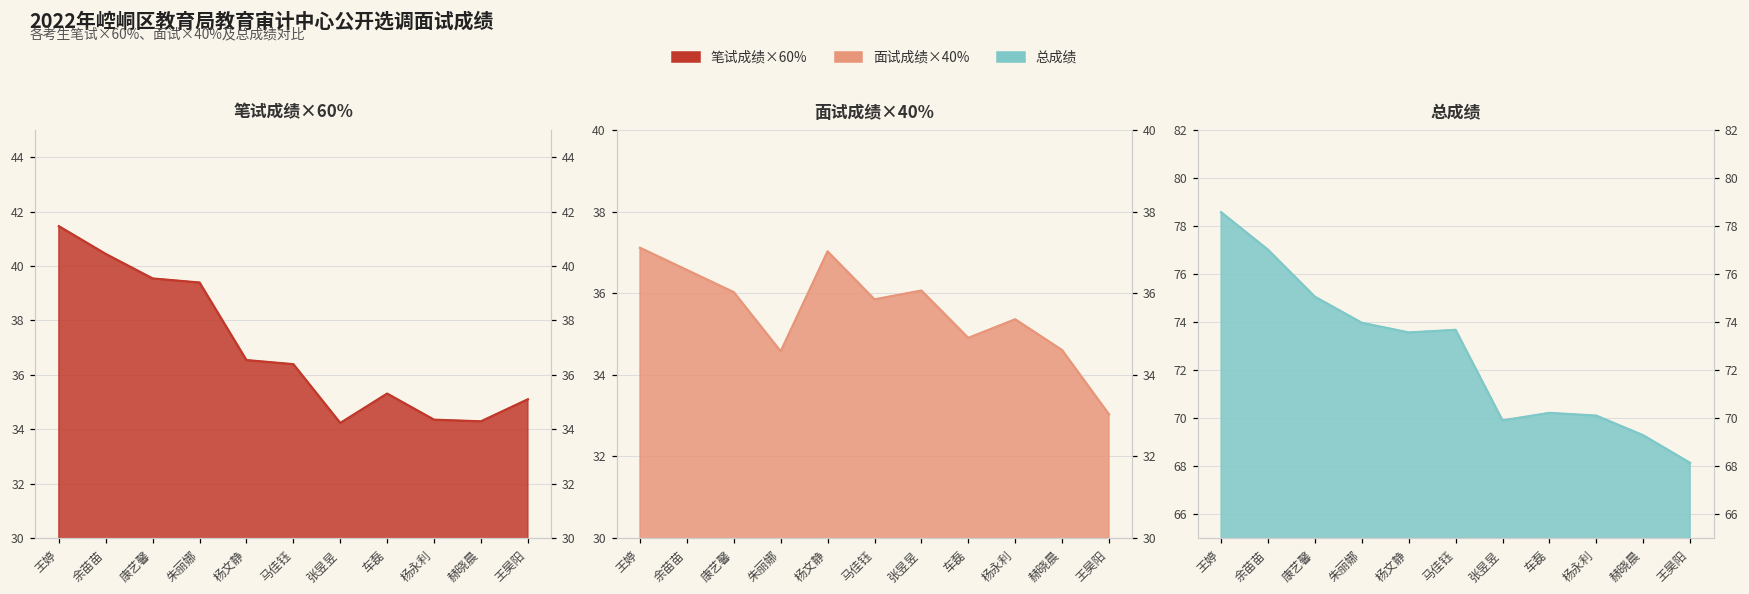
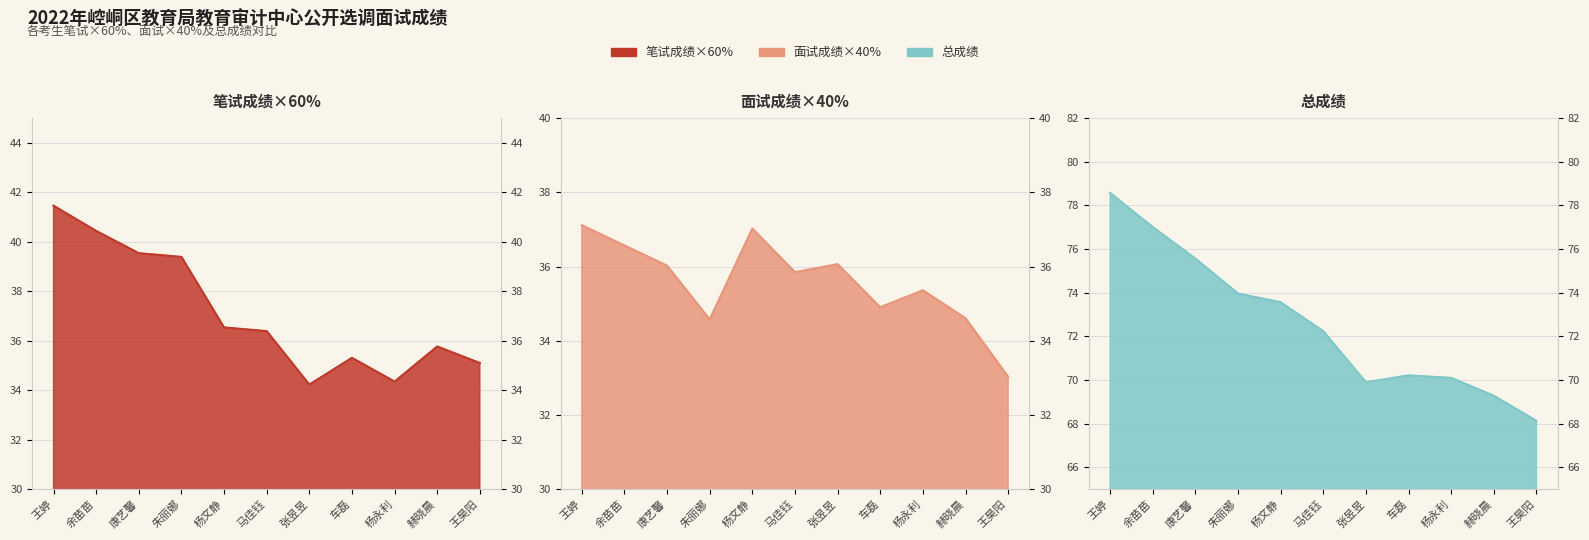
笔试成绩×60%, 赫晓晨: 34.3 -> 35.8
总成绩, 康艺馨: 75.1 -> 75.6
总成绩, 马佳钰: 73.7 -> 72.2
